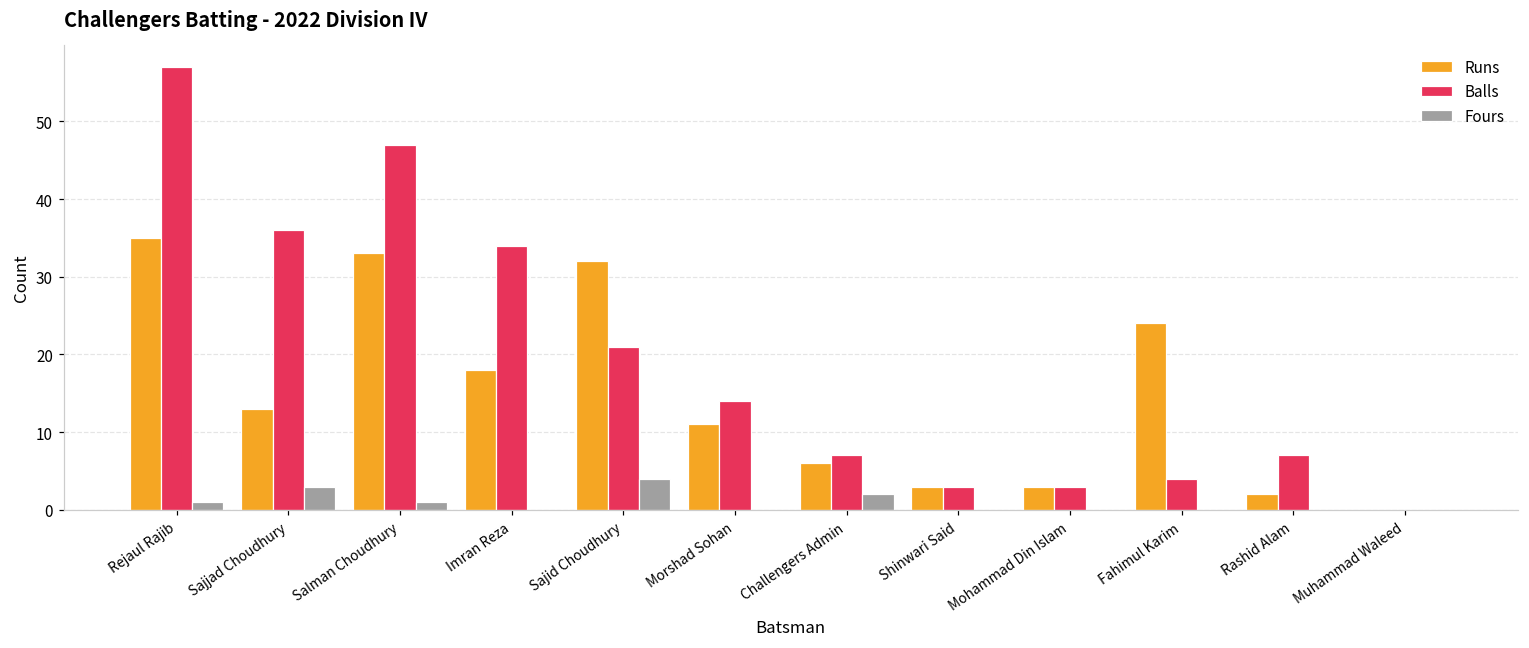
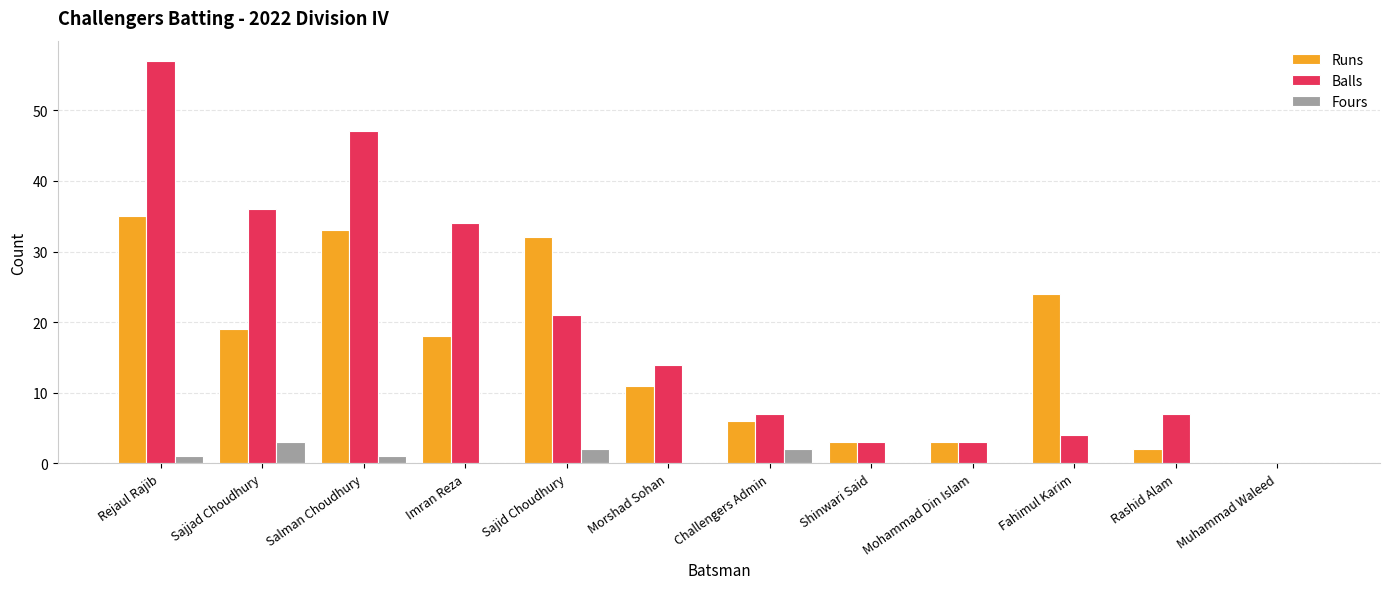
Runs, Sajjad Choudhury: 13 -> 19
Fours, Sajid Choudhury: 4 -> 2
